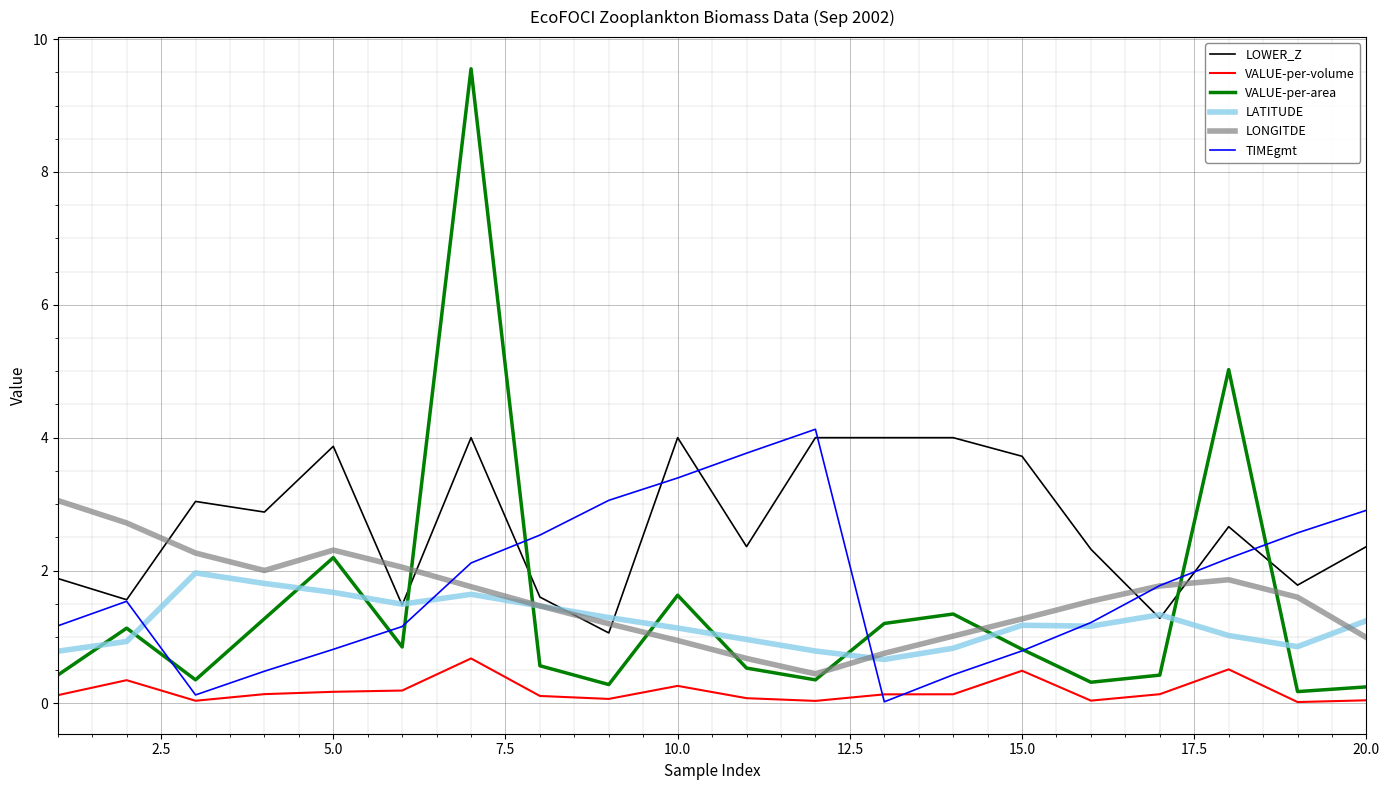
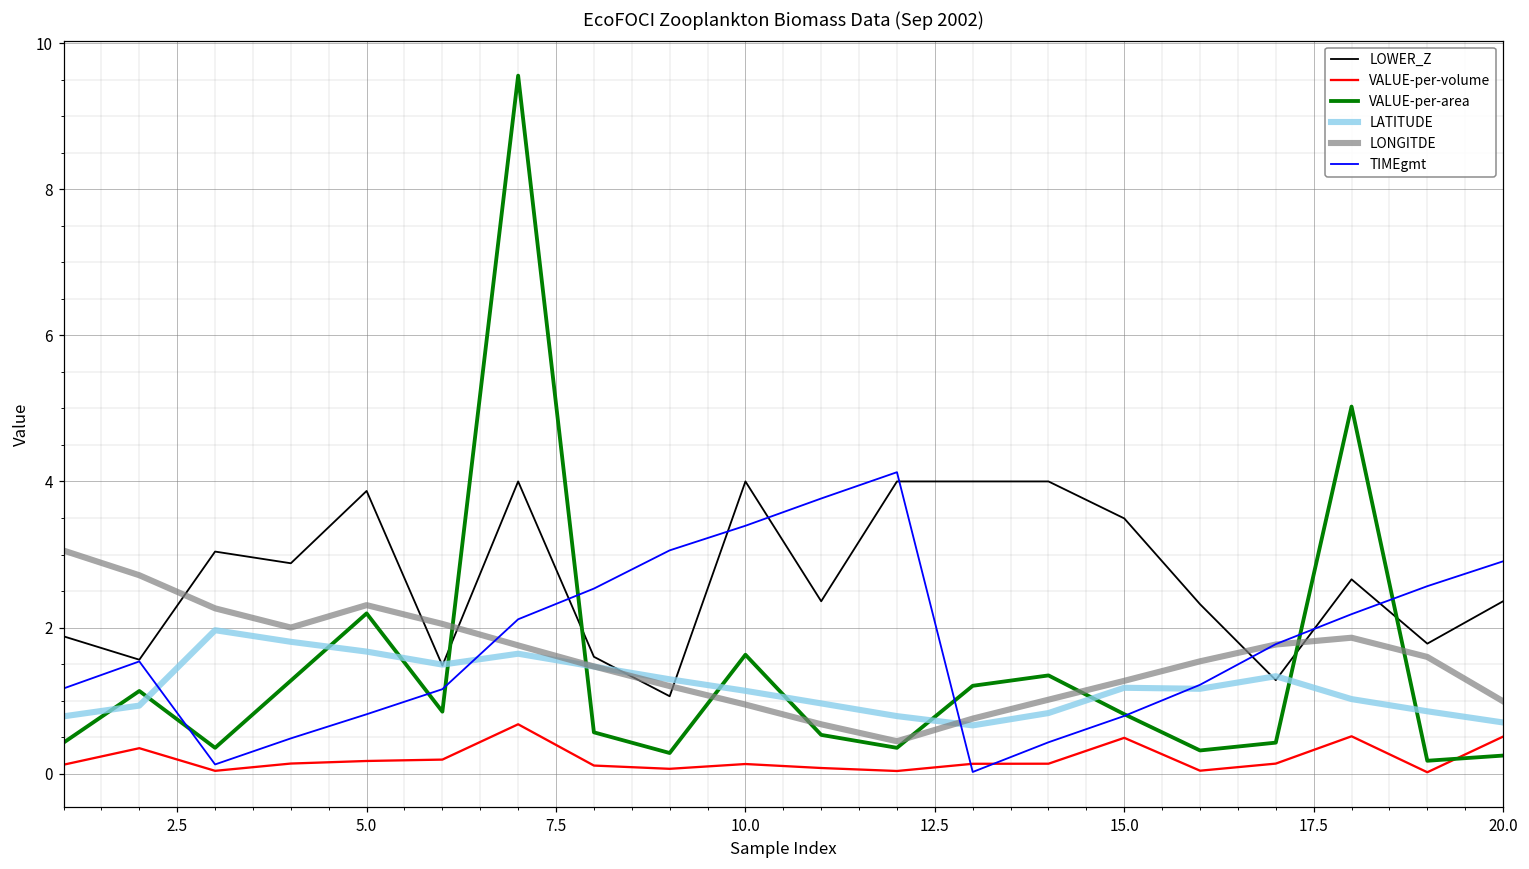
VALUE-per-volume, 10.0: 0.3 -> 0.1
LOWER_Z, 15.0: 3.7 -> 3.5
VALUE-per-volume, 20.0: 0.0 -> 0.5
LATITUDE, 20.0: 1.2 -> 0.7
